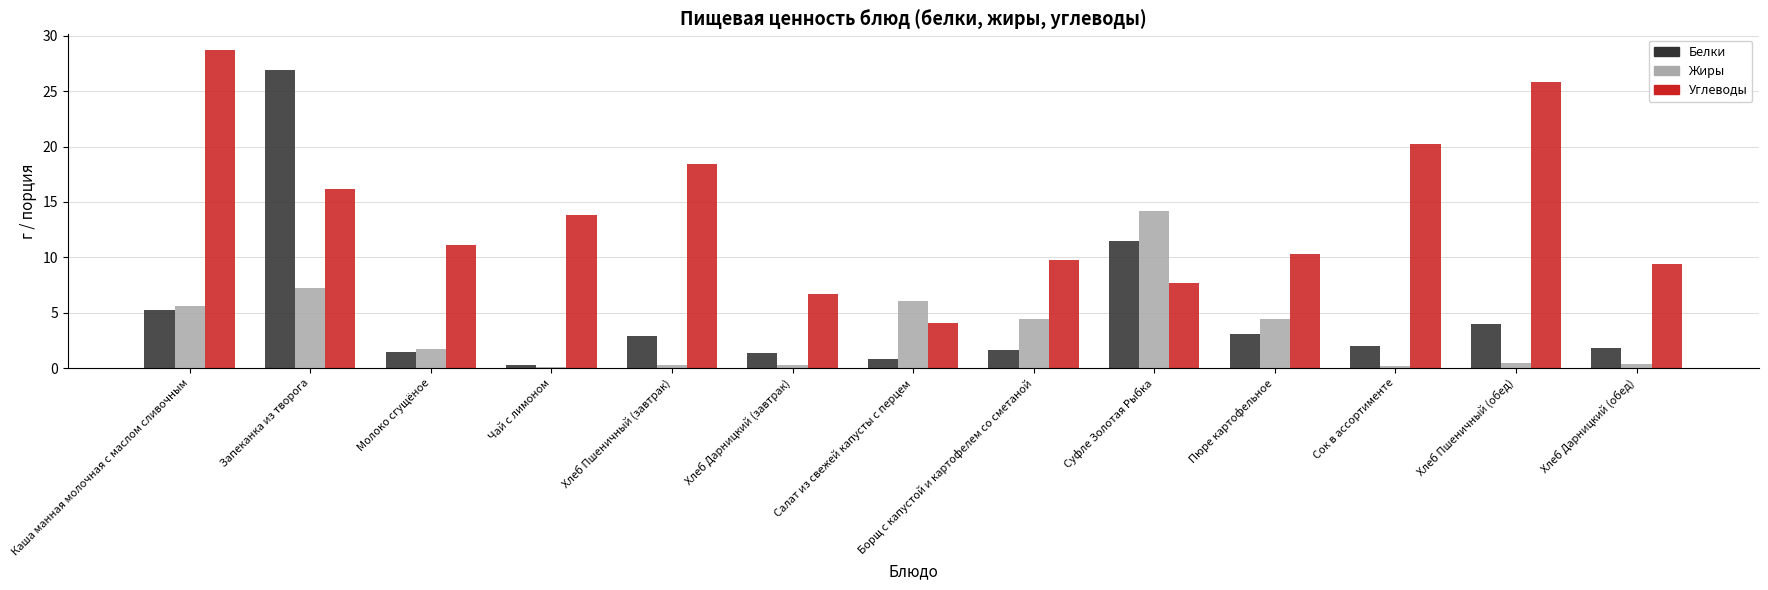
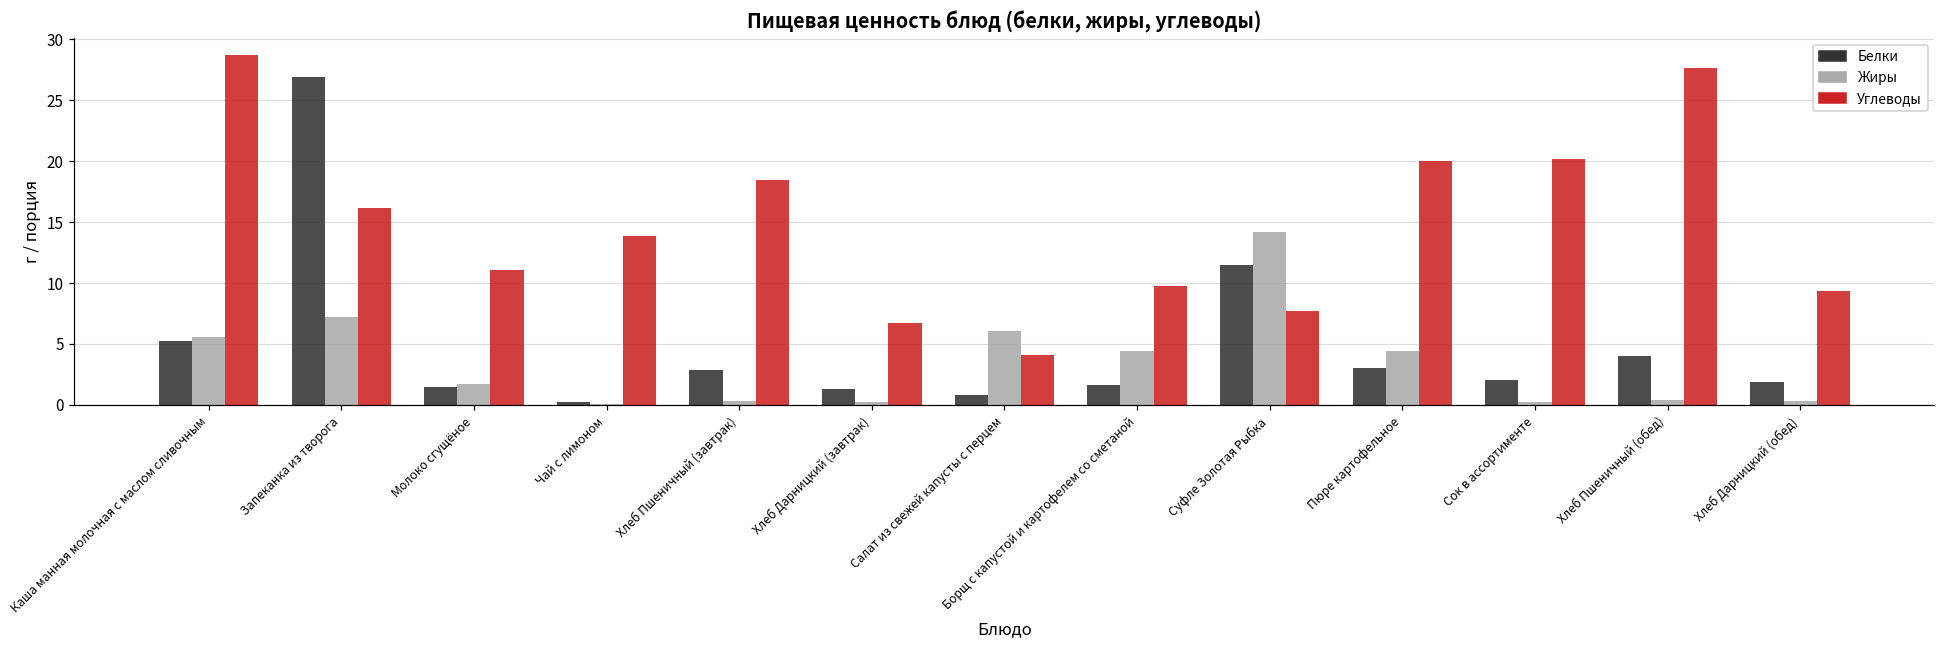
Углеводы, Пюре картофельное: 10.3 -> 20.1
Углеводы, Хлеб Пшеничный (обед): 25.8 -> 27.7
